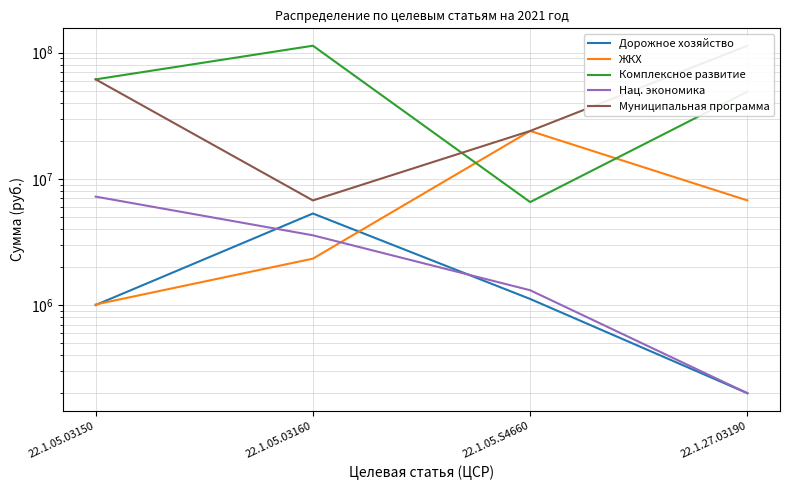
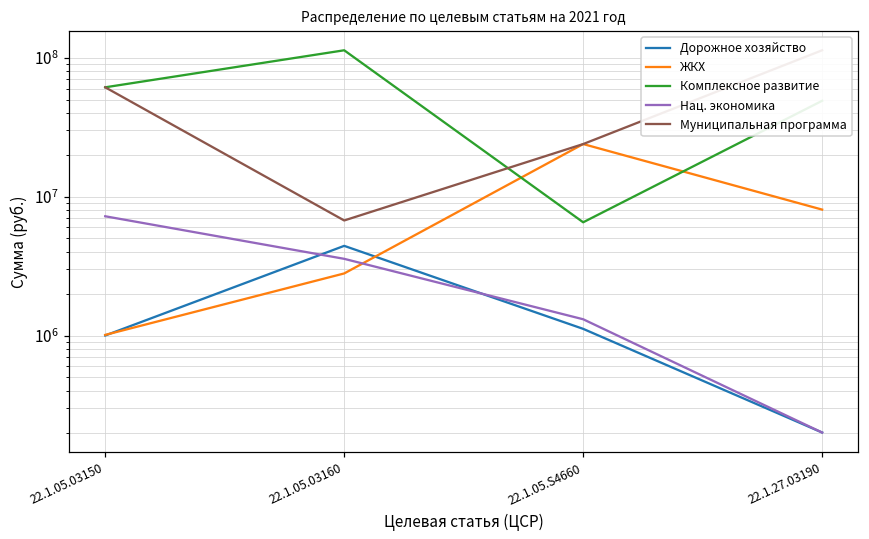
Дорожное хозяйство, 22.1.05.03160: 5300000 -> 4400000
ЖКХ, 22.1.05.03160: 2300000 -> 2800000
ЖКХ, 22.1.27.03190: 7000000 -> 8000000
